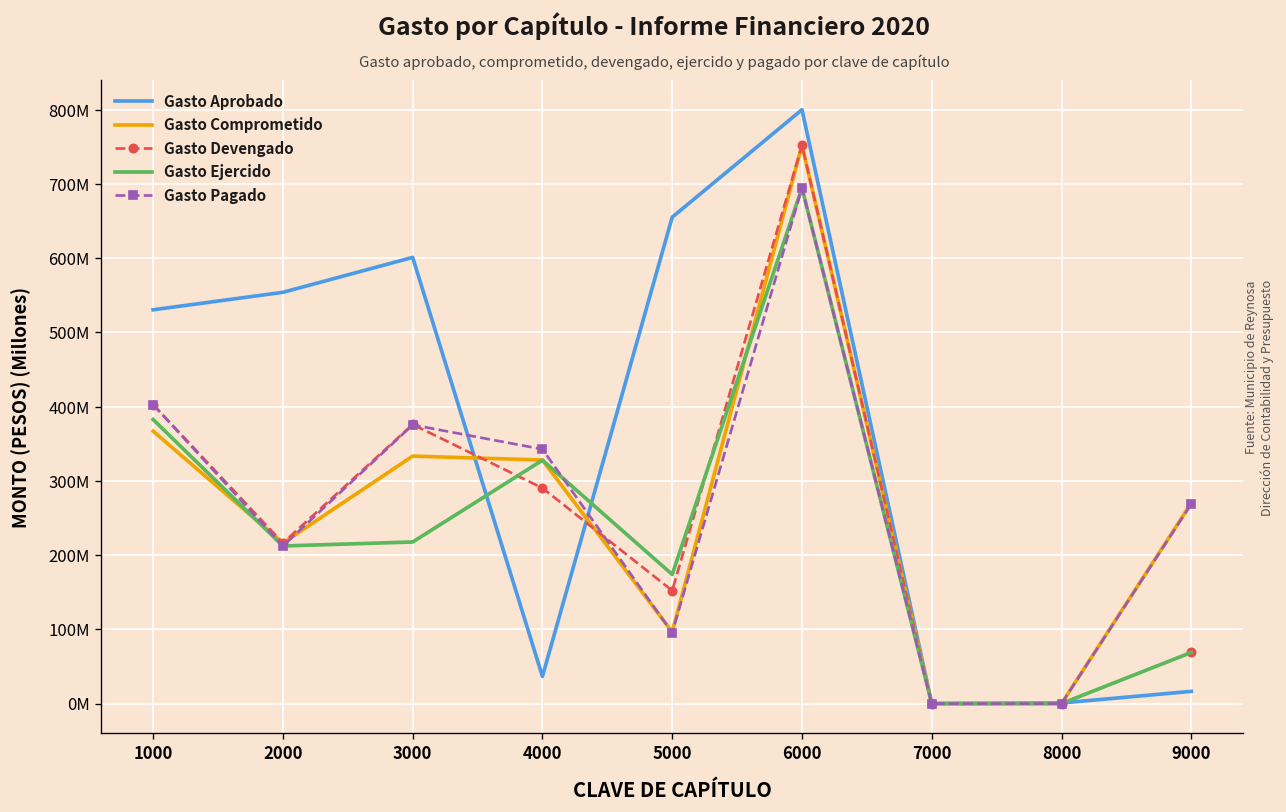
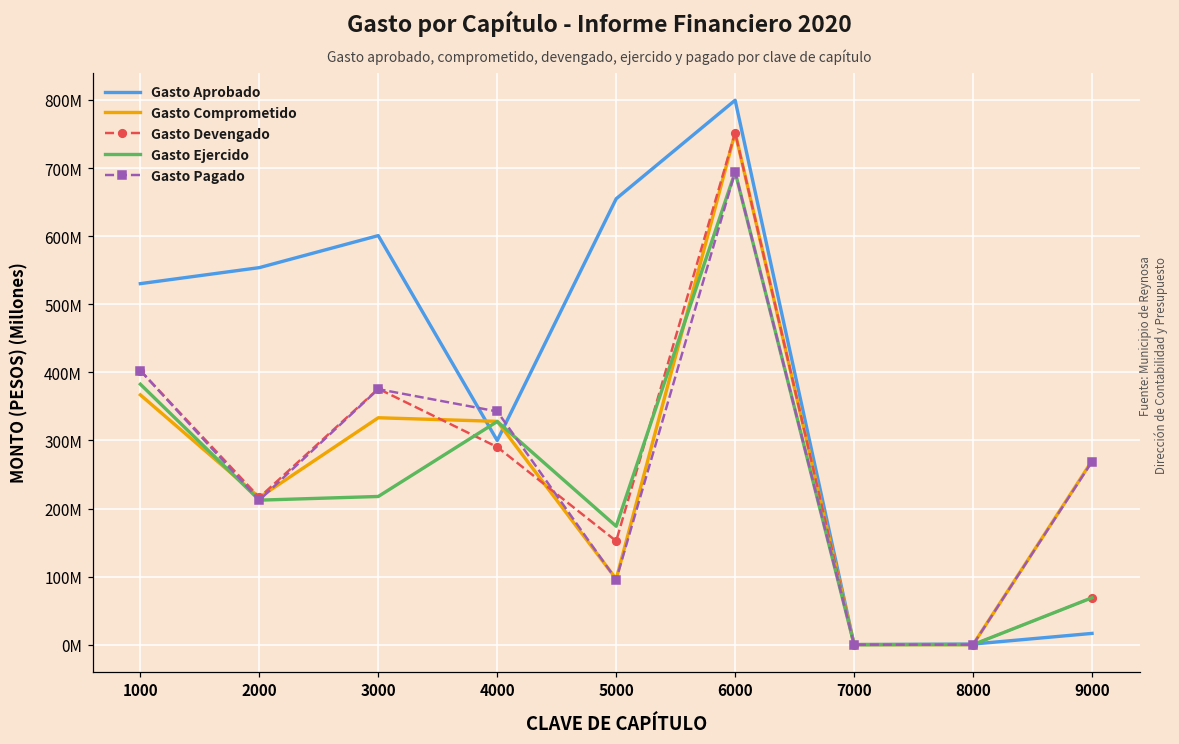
Gasto Aprobado, 4000: 40000000 -> 300000000
